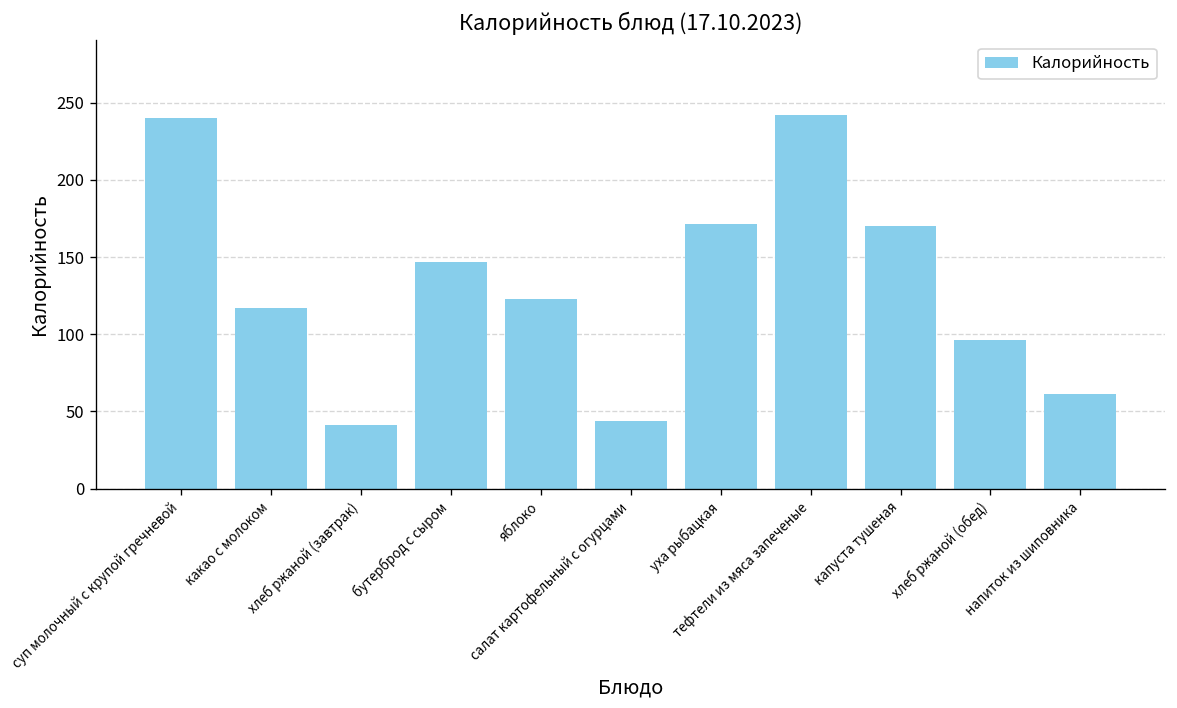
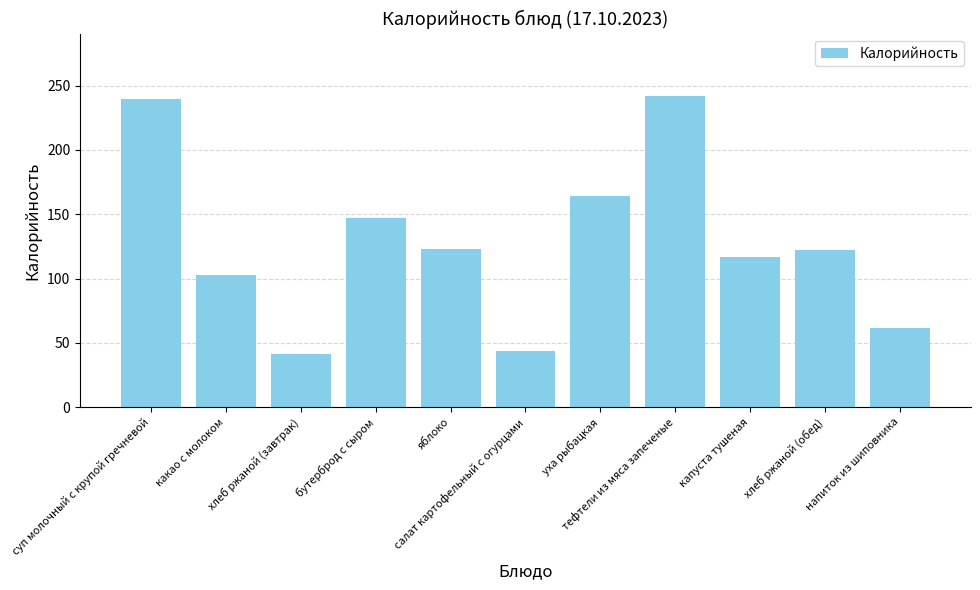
какао с молоком: 117 -> 103
уха рыбацкая: 171 -> 164
капуста тушеная: 170 -> 117
хлеб ржаной (обед): 96 -> 122
